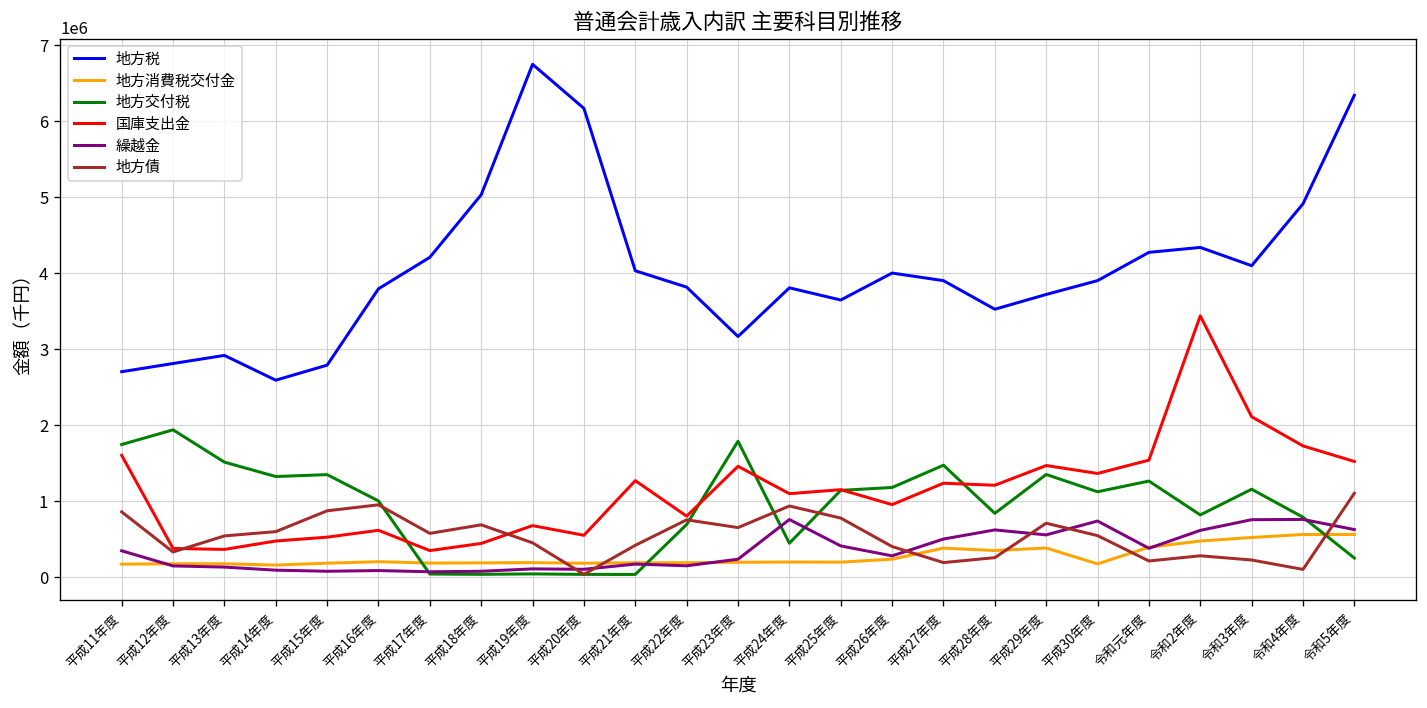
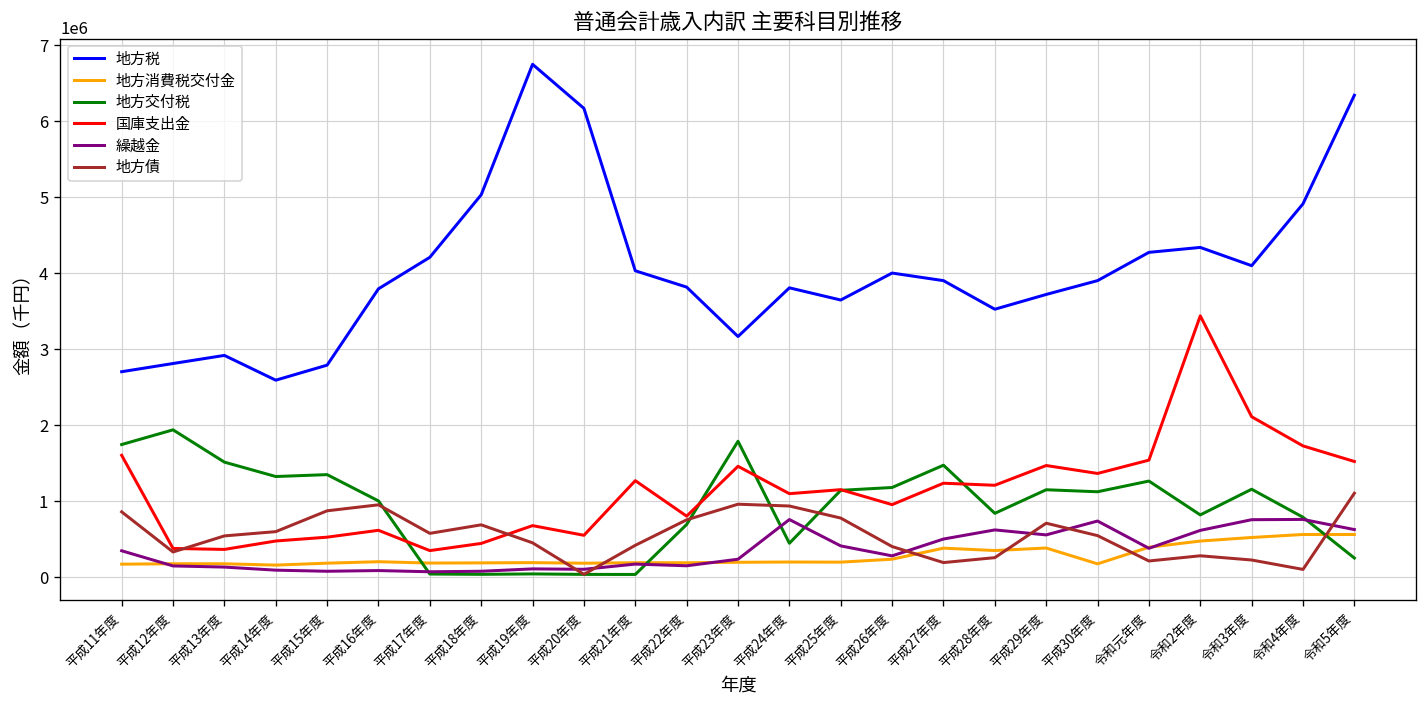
地方債, 平成23年度: 700000 -> 1000000
地方交付税, 平成29年度: 1400000 -> 1200000
